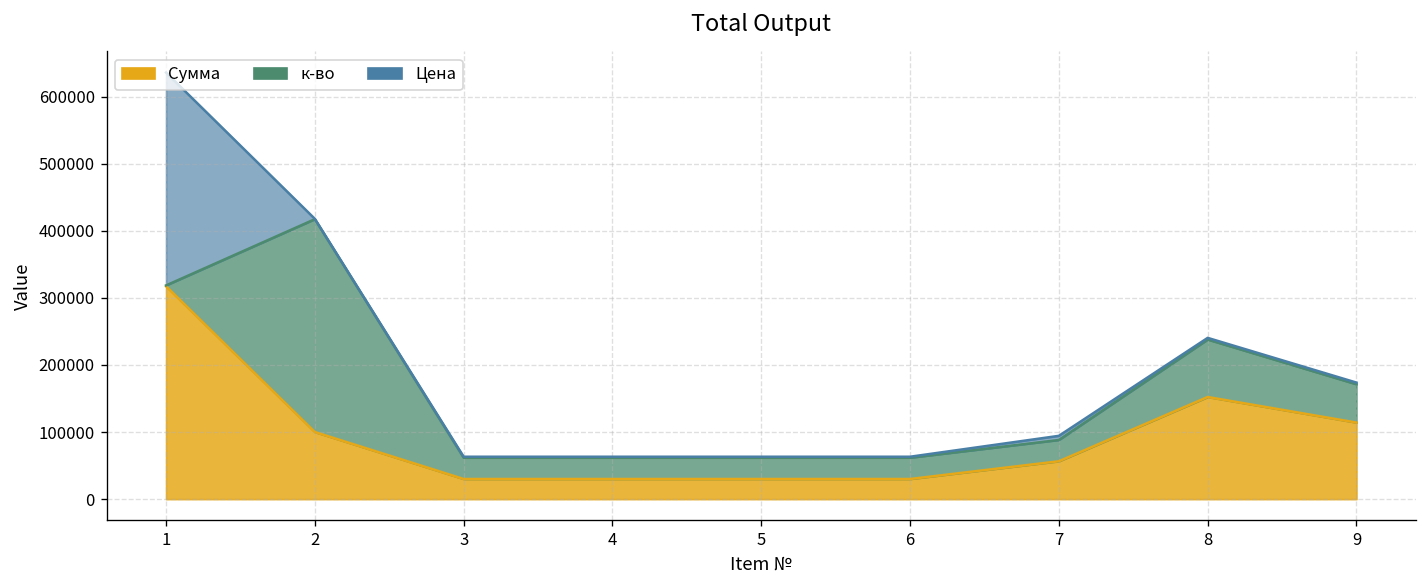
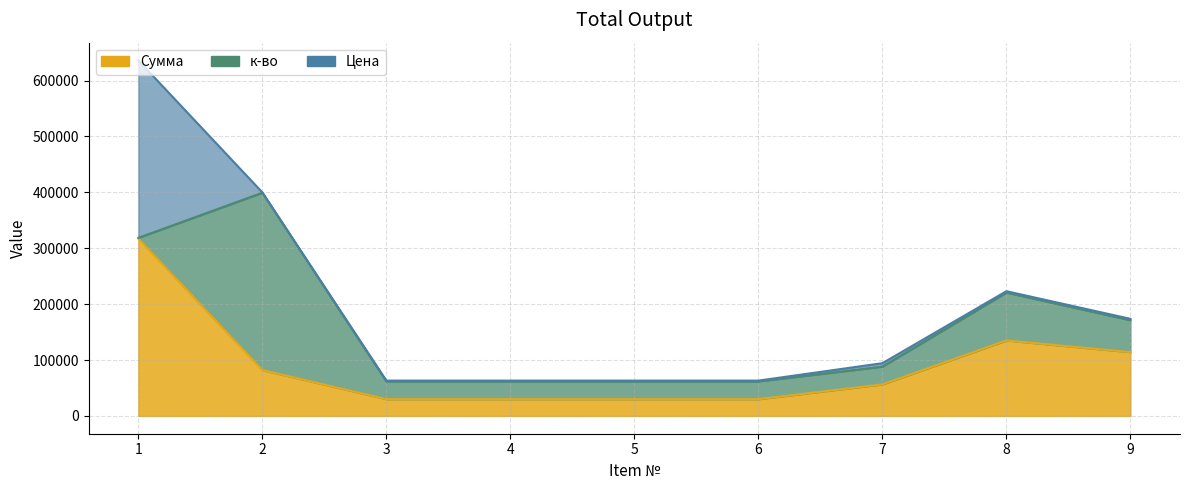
Сумма, 2: 100000 -> 80000
Сумма, 8: 150000 -> 140000
